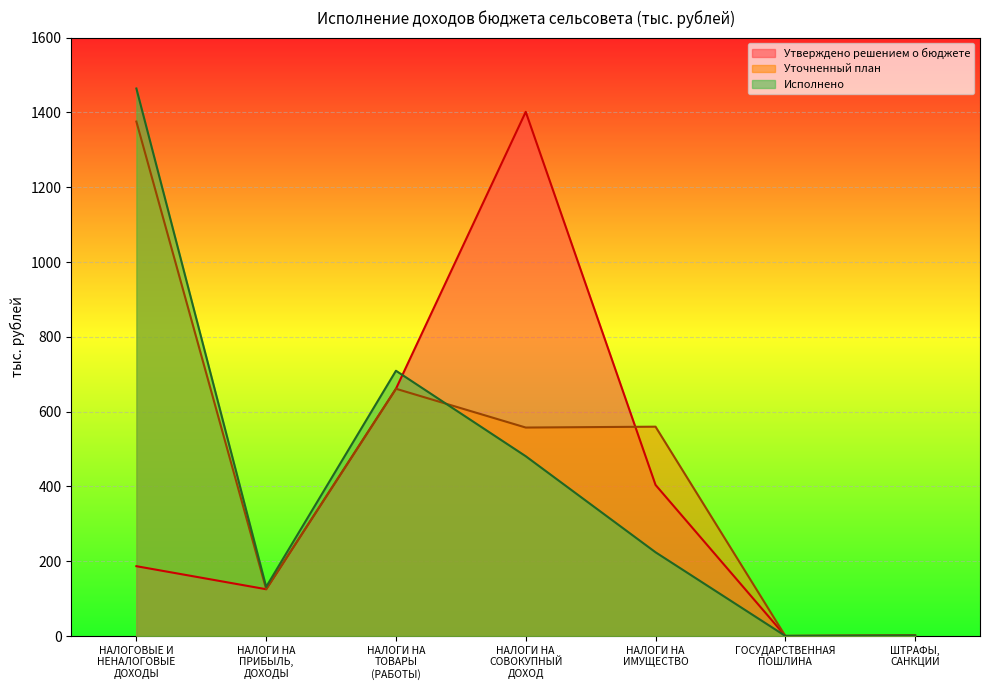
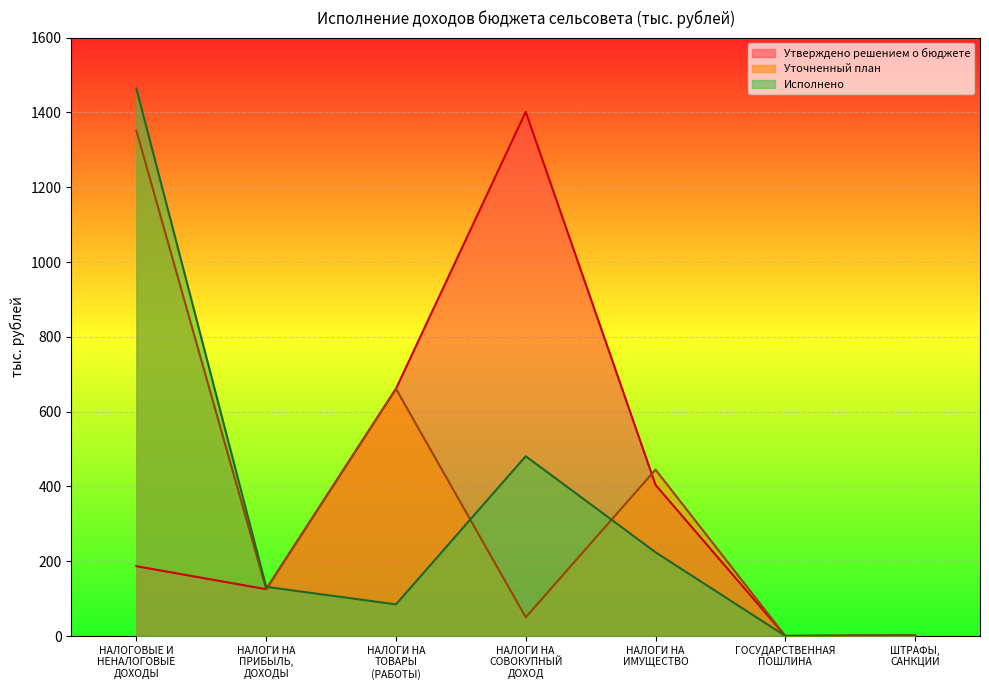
Уточненный план, НАЛОГОВЫЕ И НЕНАЛОГОВЫЕ ДОХОДЫ: 1380 -> 1350
Исполнено, НАЛОГИ НА ТОВАРЫ (РАБОТЫ): 710 -> 80
Уточненный план, НАЛОГИ НА СОВОКУПНЫЙ ДОХОД: 560 -> 50
Уточненный план, НАЛОГИ НА ИМУЩЕСТВО: 560 -> 440
